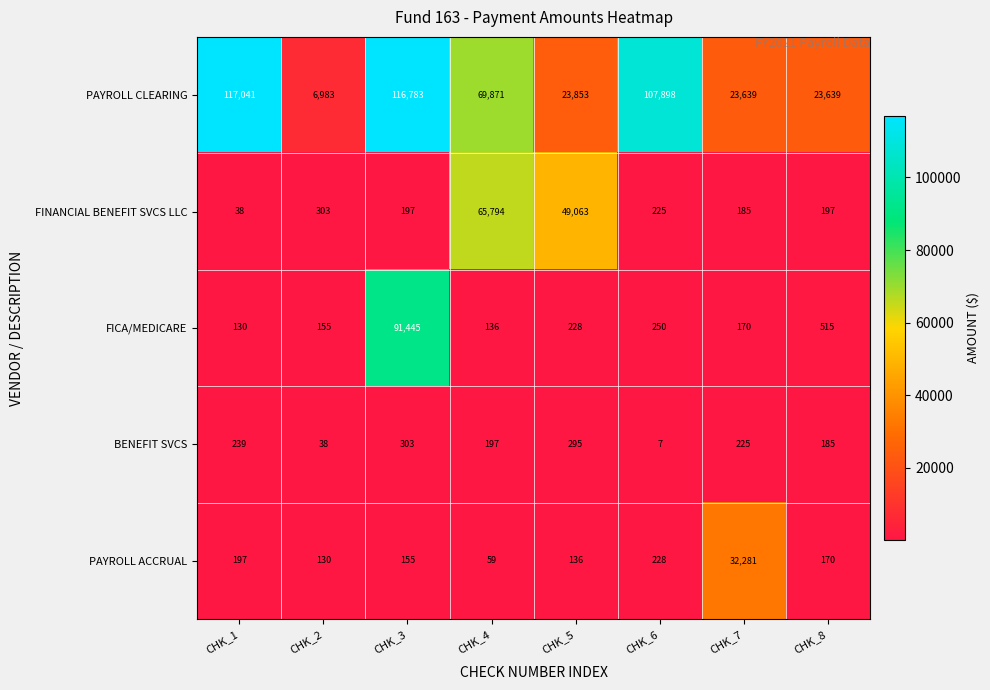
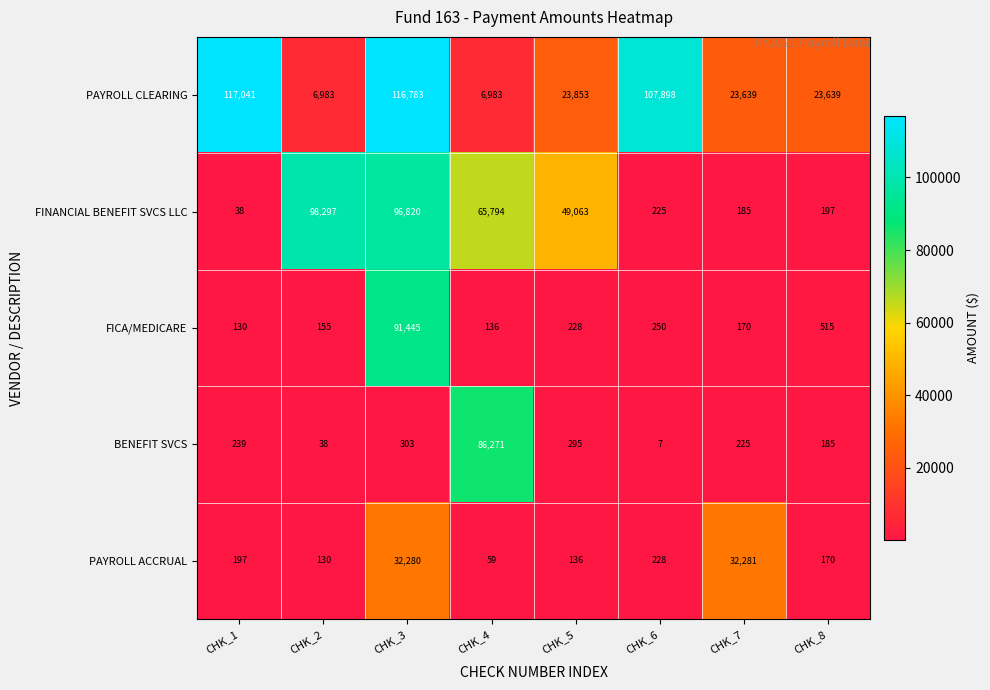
PAYROLL CLEARING, CHK_4: 69,871 -> 6,983
FINANCIAL BENEFIT SVCS LLC, CHK_2: 303 -> 98,297
FINANCIAL BENEFIT SVCS LLC, CHK_3: 197 -> 96,820
BENEFIT SVCS, CHK_4: 197 -> 86,271
PAYROLL ACCRUAL, CHK_3: 155 -> 32,280
